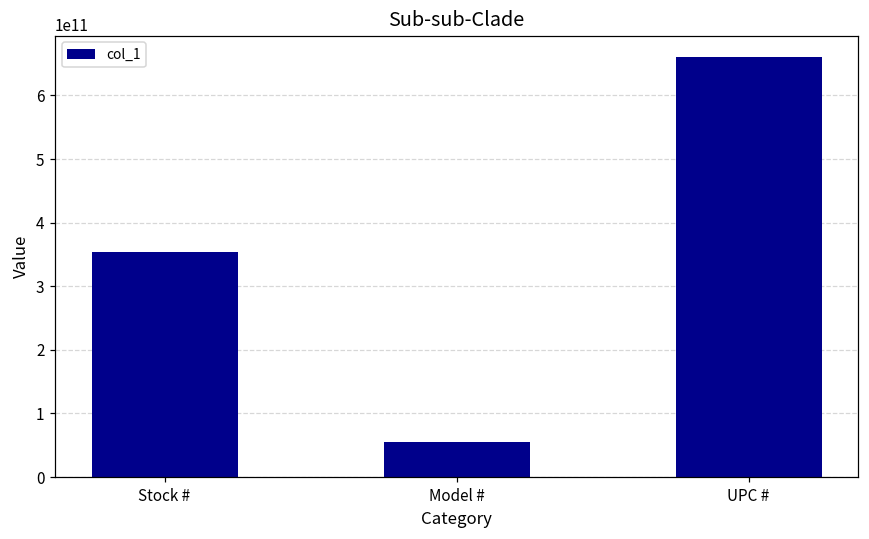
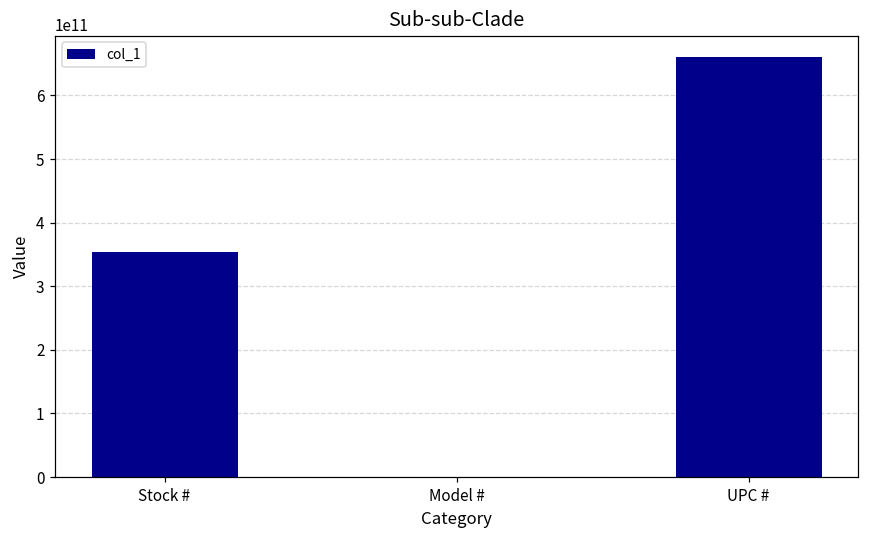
Model #: 50000000000 -> 0
